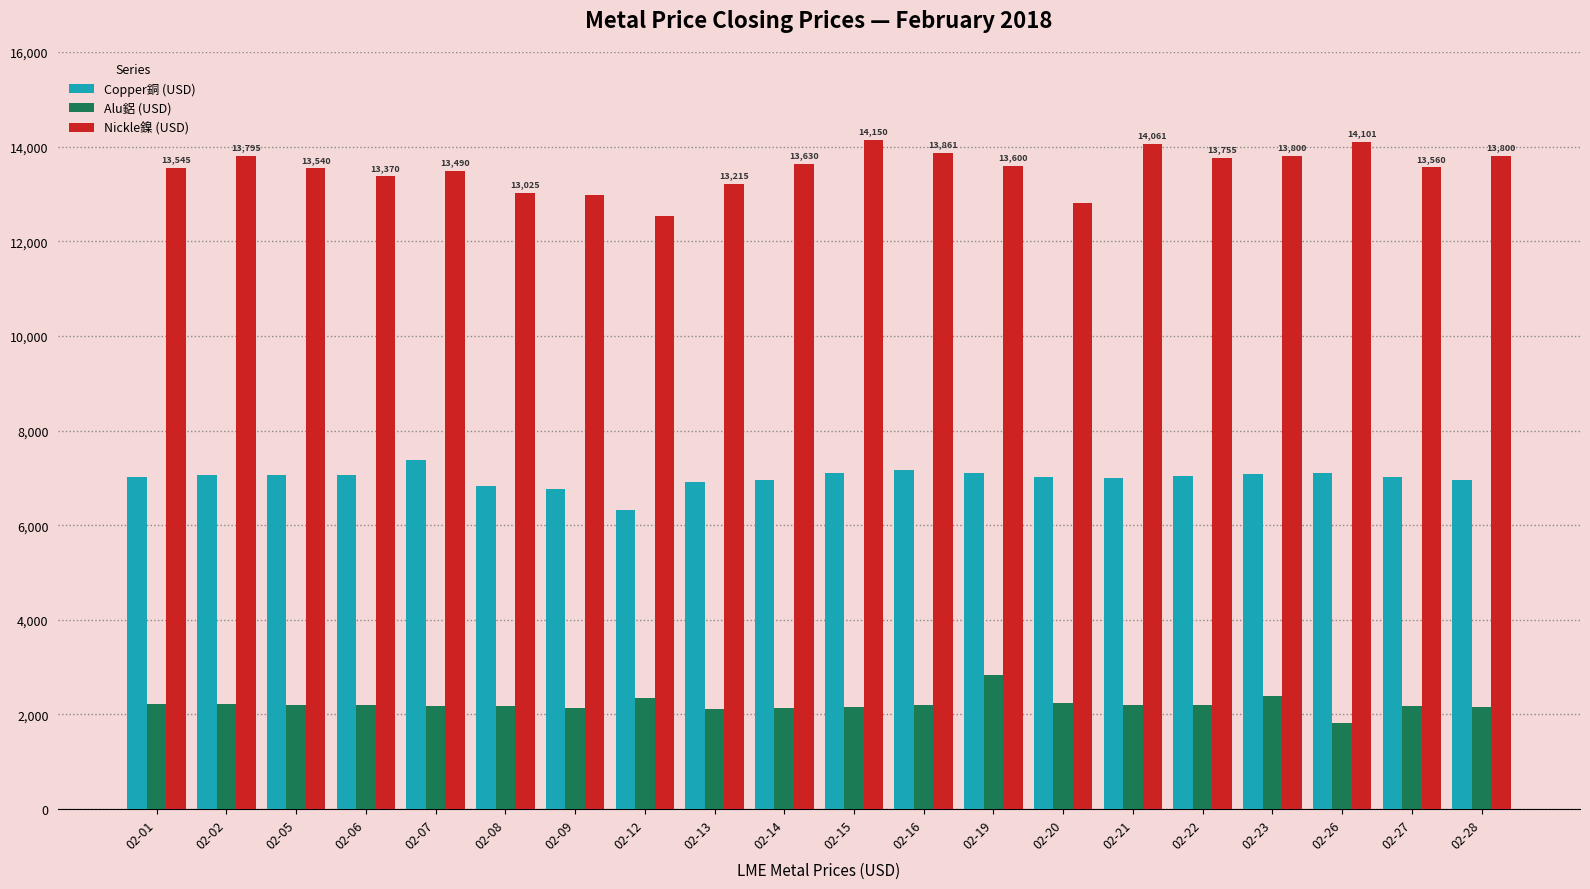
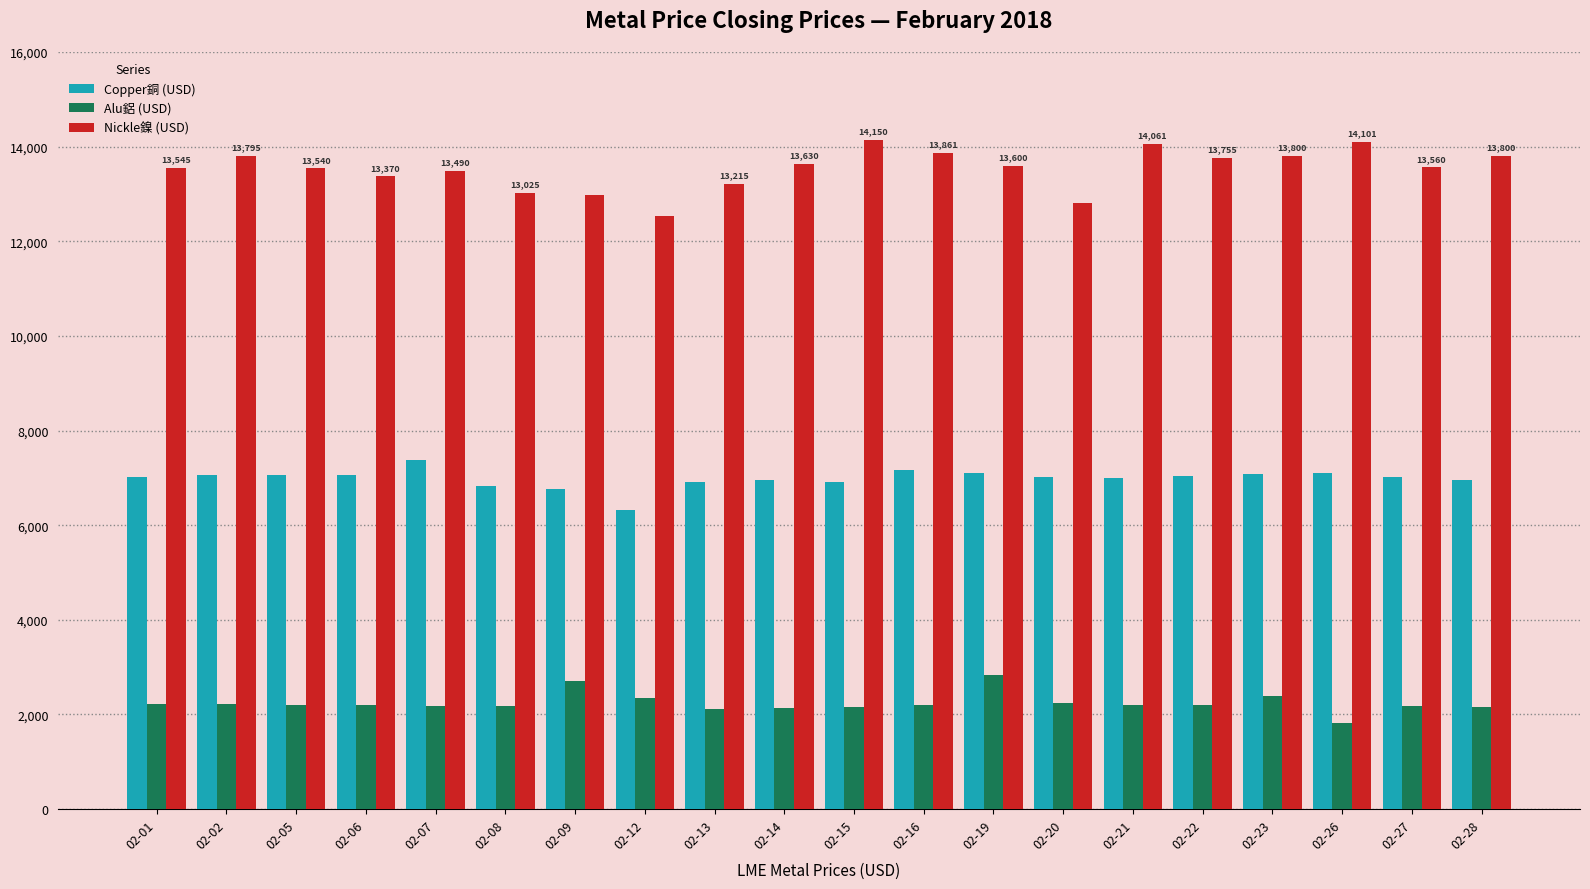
Alu鋁 (USD), 02-09: 2,100 -> 2,700
Copper銅 (USD), 02-15: 7,100 -> 6,900
